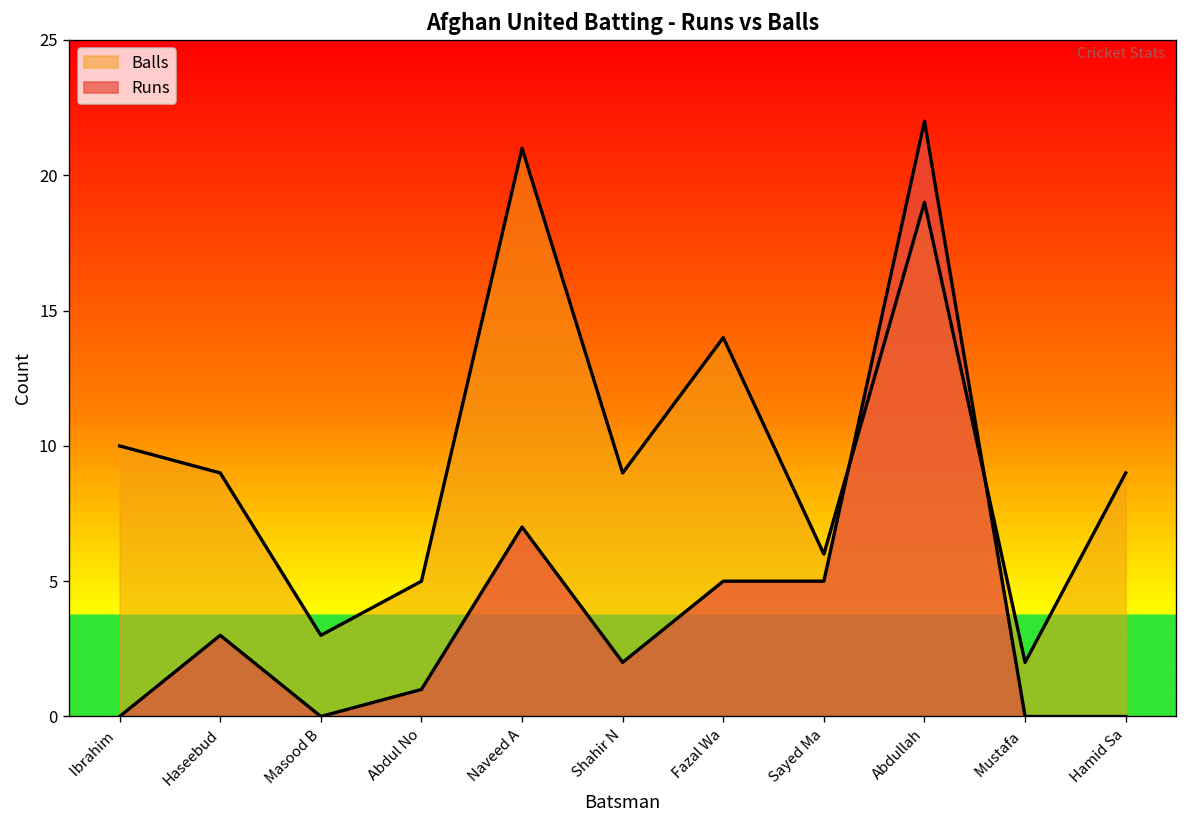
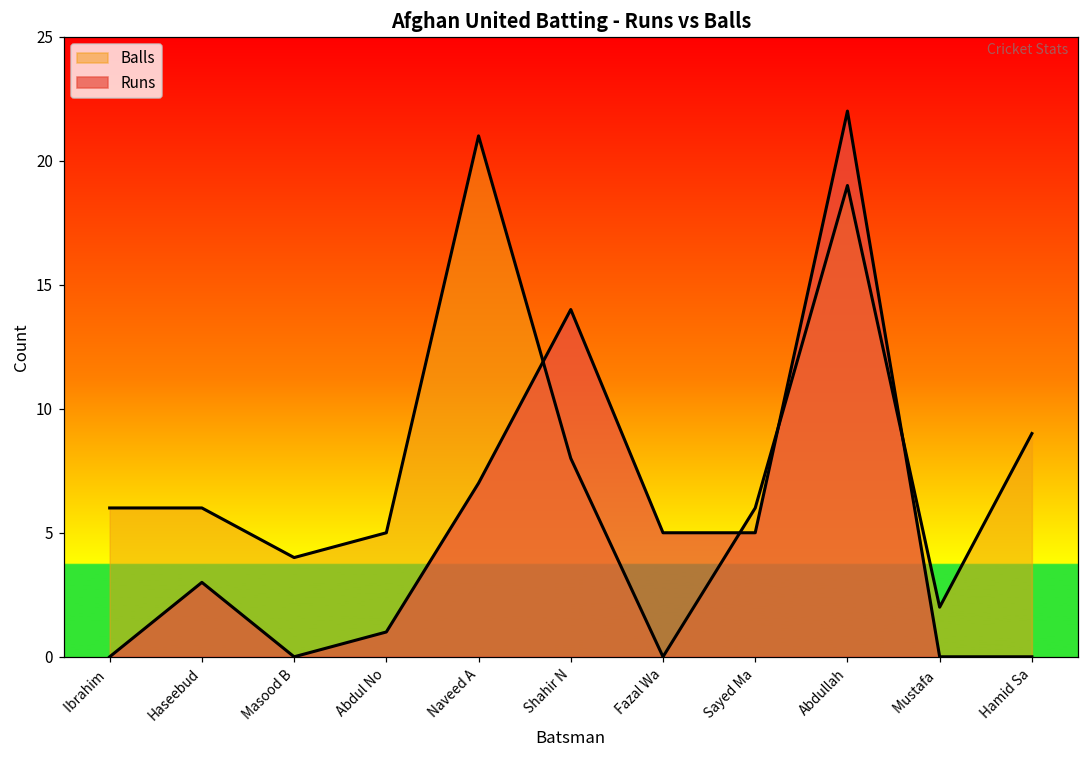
Balls, Ibrahim: 10 -> 6
Balls, Haseebud: 9 -> 6
Balls, Masood B: 3 -> 4
Balls, Shahir N: 9 -> 8
Runs, Shahir N: 2 -> 14
Balls, Fazal Wa: 14 -> 0
